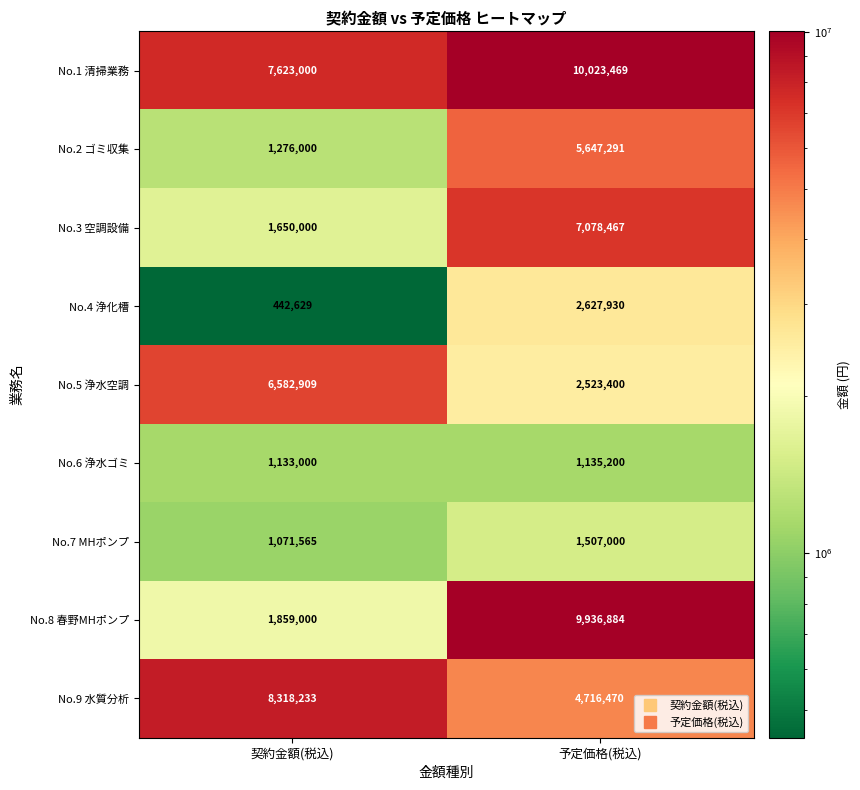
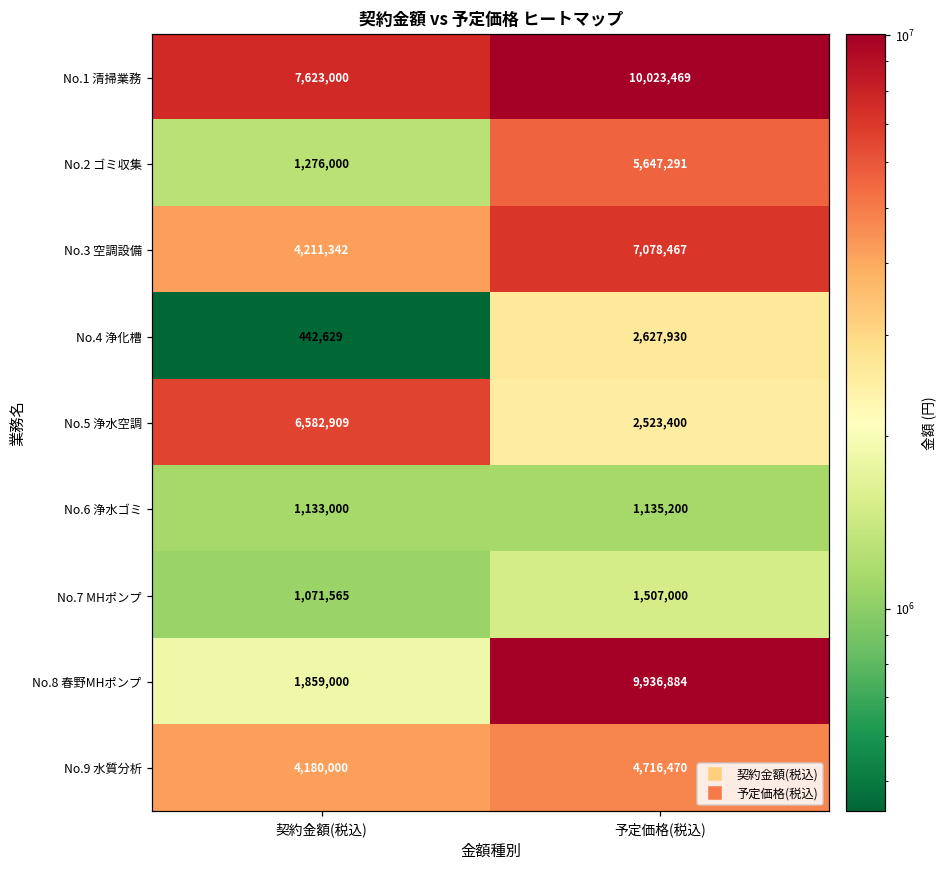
No.3 空調設備, 契約金額(税込): 1,650,000 -> 4,211,342
No.9 水質分析, 契約金額(税込): 8,318,233 -> 4,180,000
